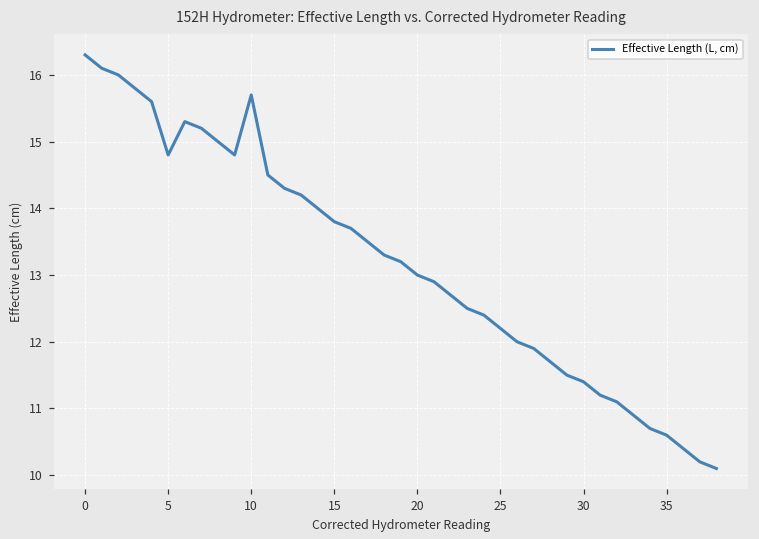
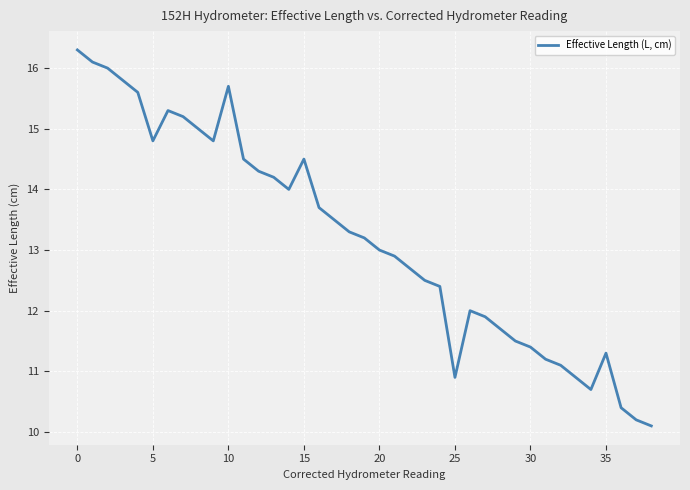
15: 13.8 -> 14.5
25: 12.2 -> 10.9
35: 10.6 -> 11.3
